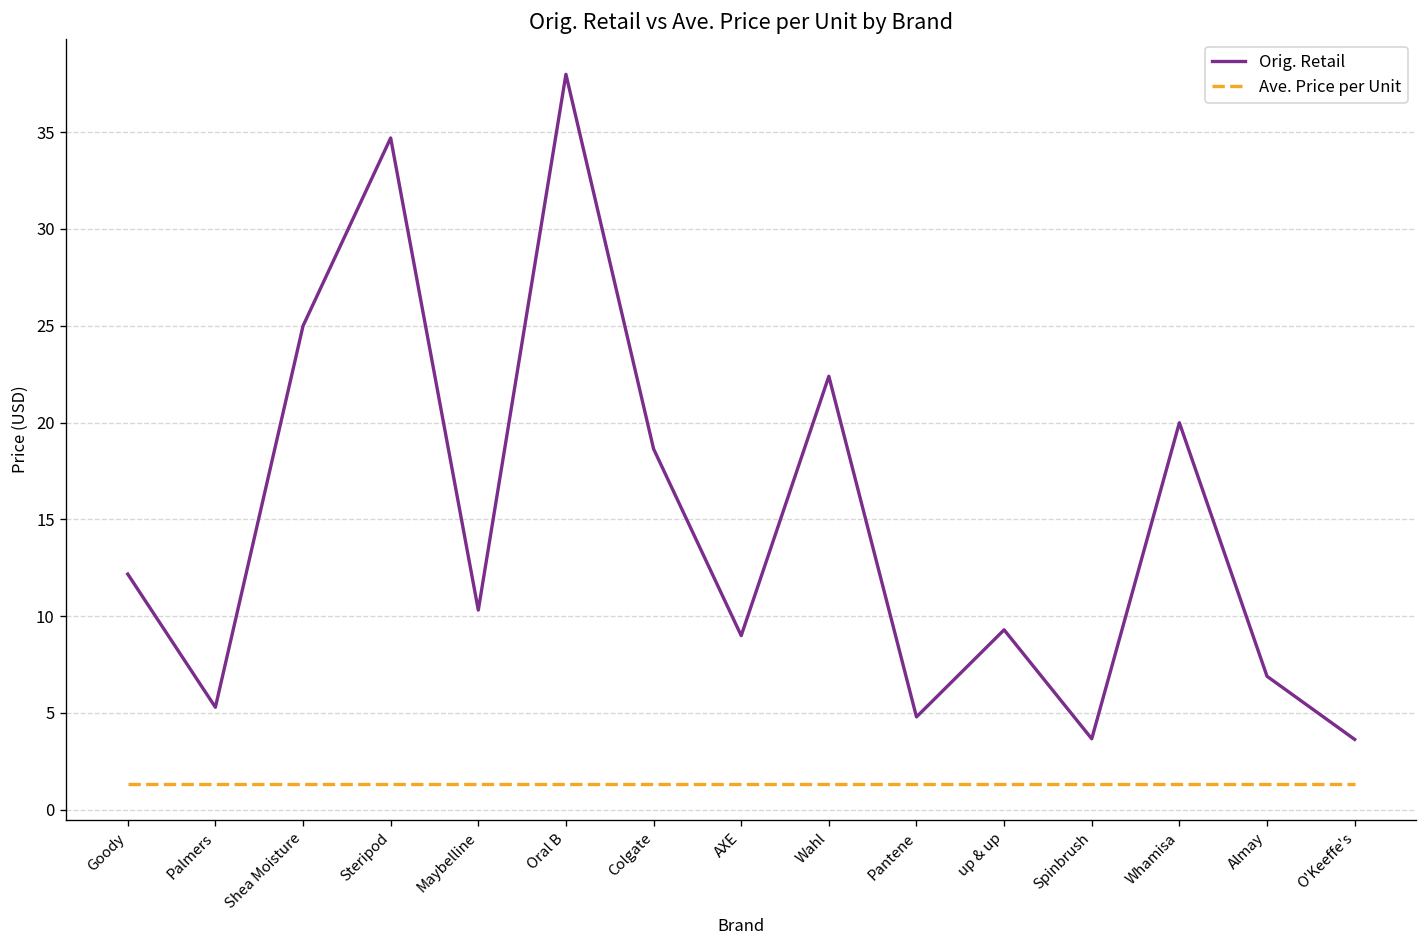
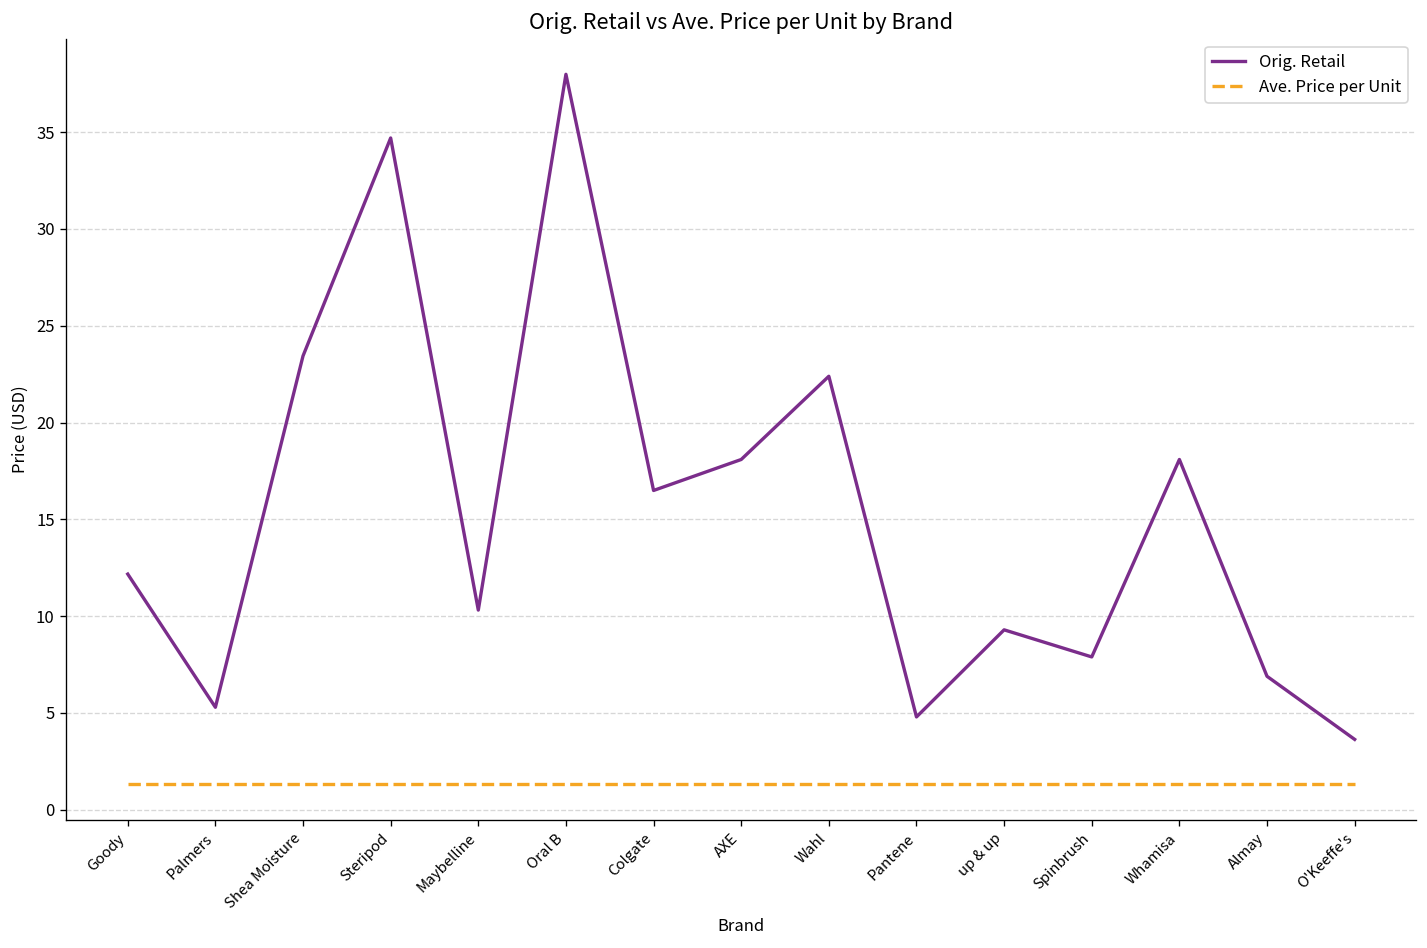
Orig. Retail, Shea Moisture: 25.0 -> 23.4
Orig. Retail, Colgate: 18.6 -> 16.5
Orig. Retail, AXE: 9.0 -> 18.1
Orig. Retail, Spinbrush: 3.7 -> 7.9
Orig. Retail, Whamisa: 20.0 -> 18.1
